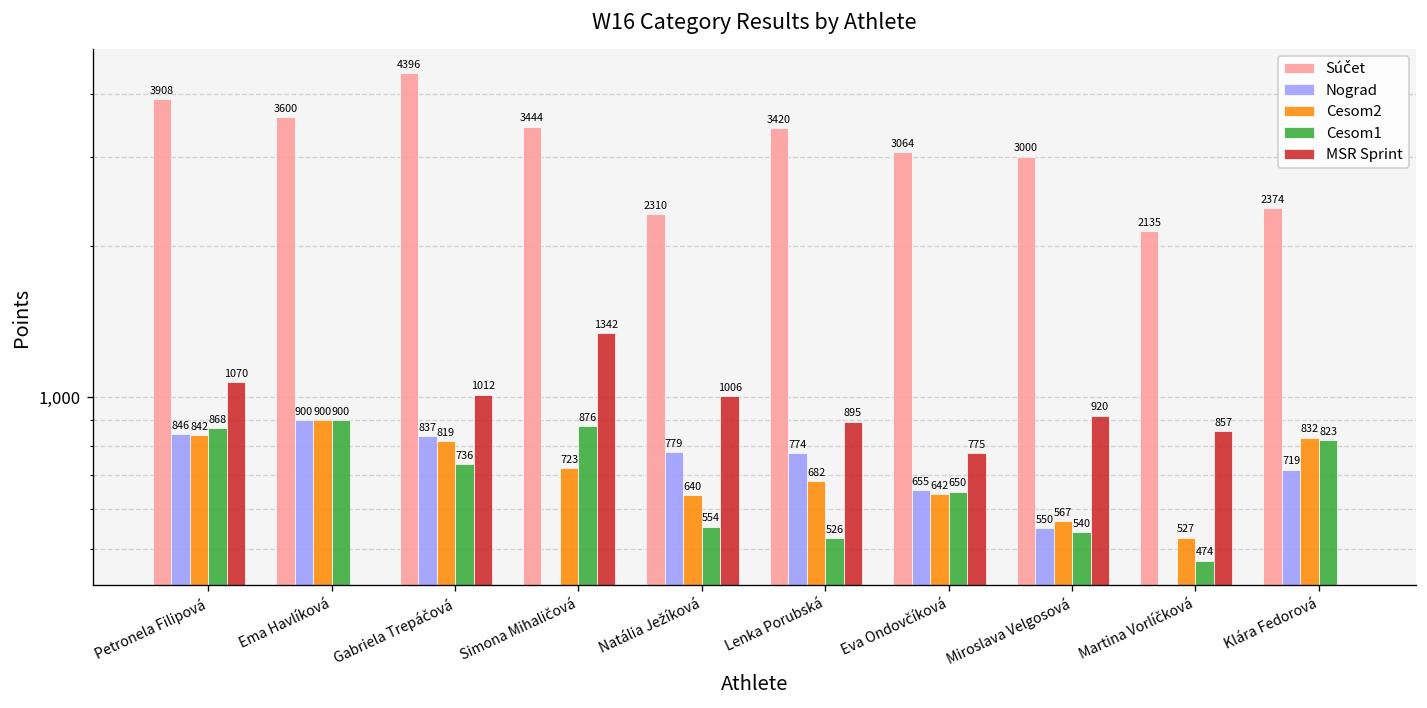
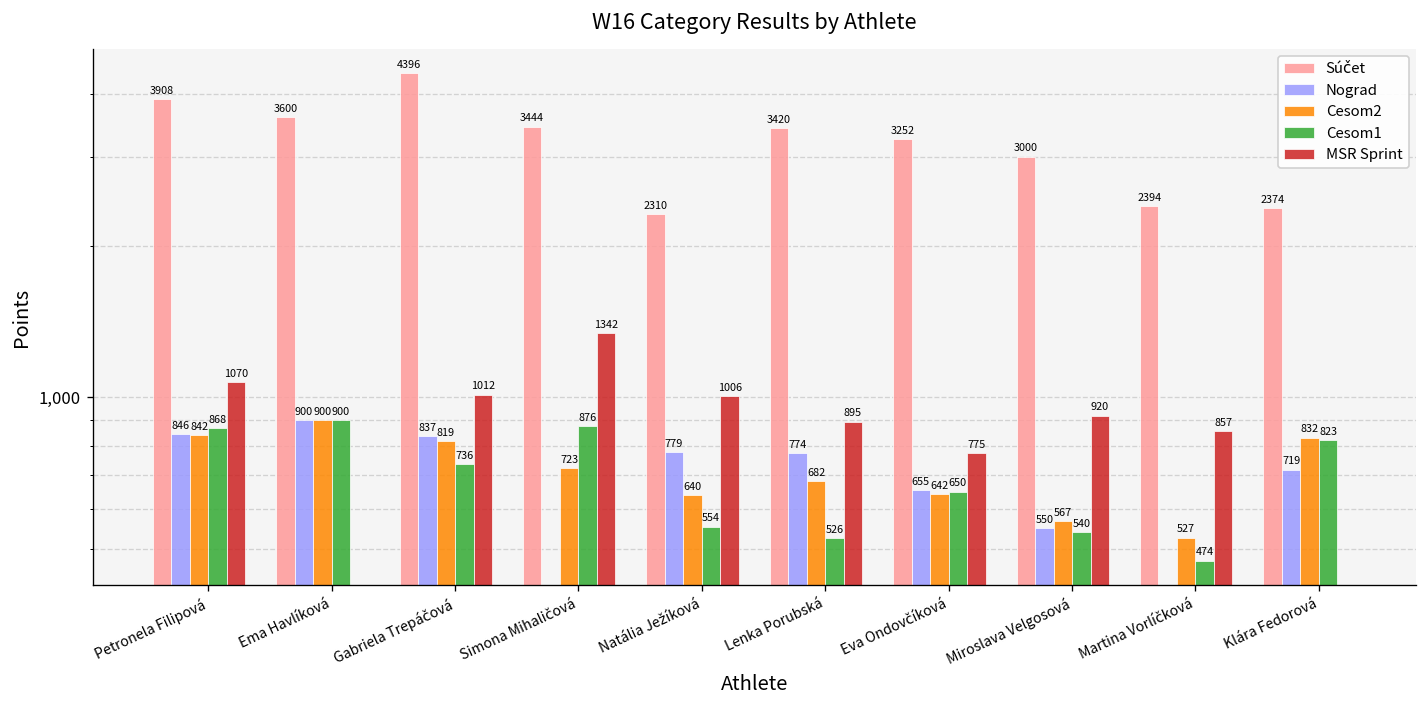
Súčet, Eva Ondovčíková: 3064 -> 3252
Súčet, Martina Vorlíčková: 2135 -> 2394
